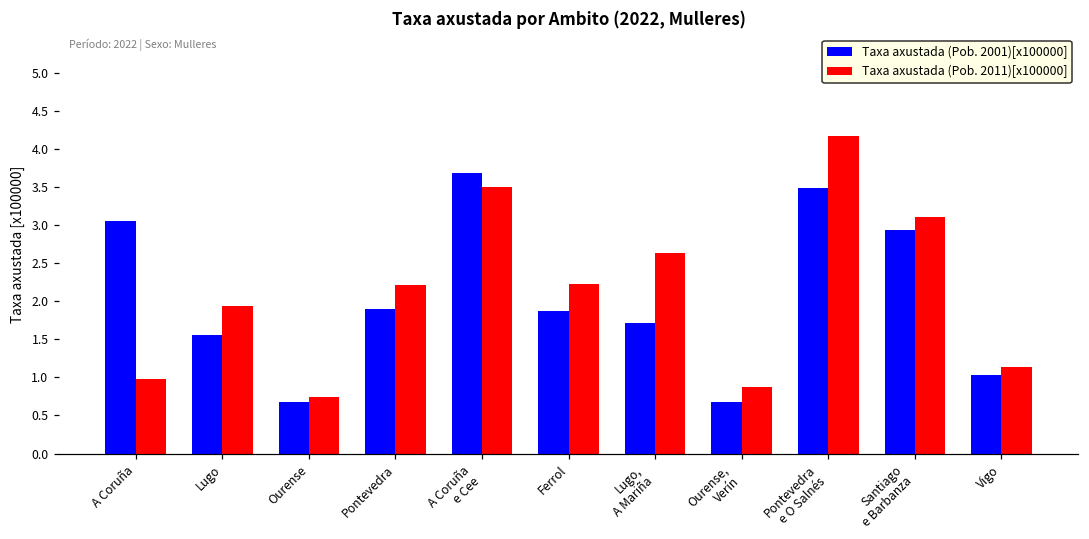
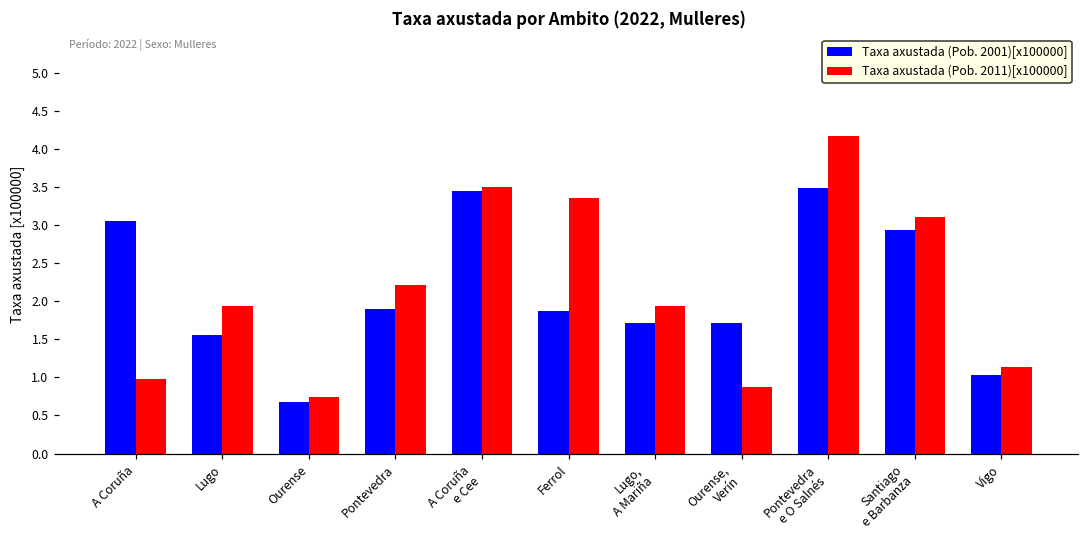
Taxa axustada (Pob. 2001)[x100000], A Coruña e Cee: 3.7 -> 3.4
Taxa axustada (Pob. 2011)[x100000], Ferrol: 2.2 -> 3.4
Taxa axustada (Pob. 2011)[x100000], Lugo, A Mariña: 2.6 -> 1.9
Taxa axustada (Pob. 2001)[x100000], Ourense, Verín: 0.7 -> 1.7
